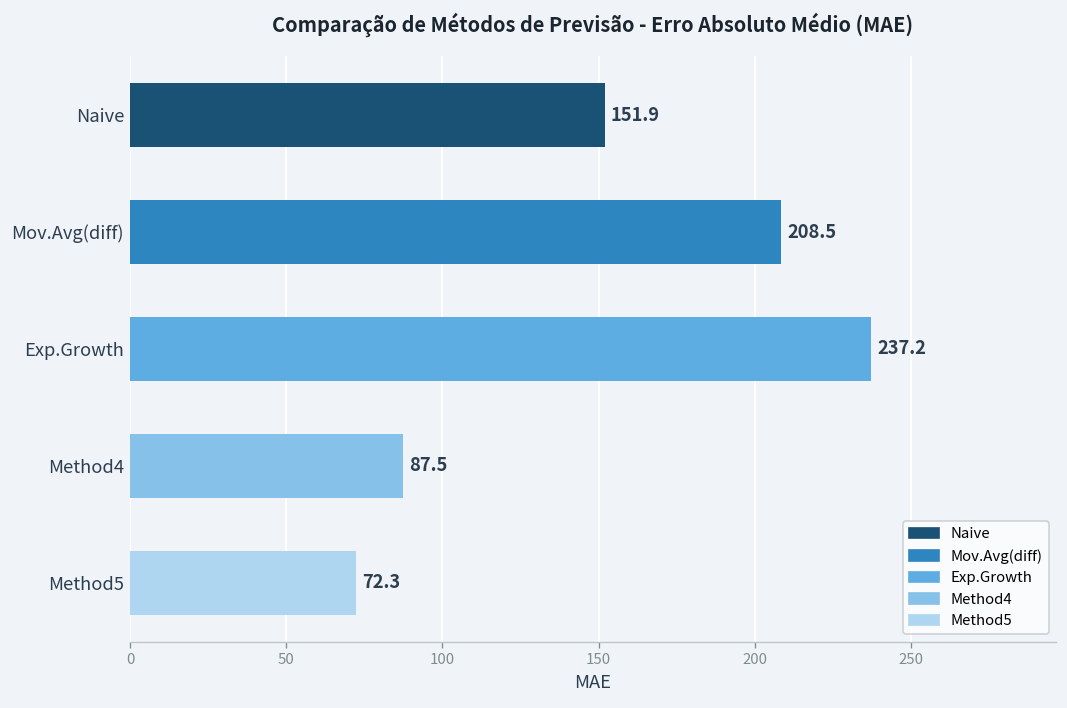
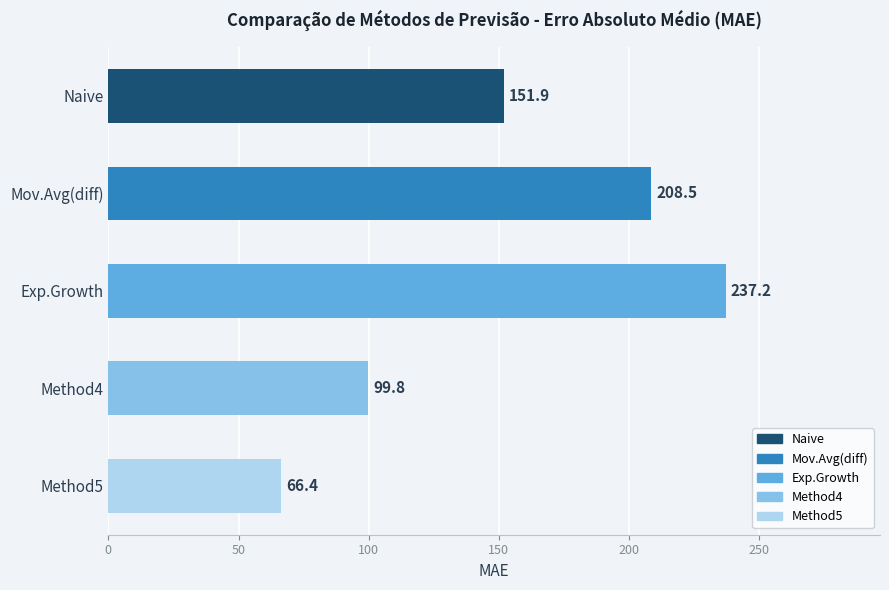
Method4: 87.5 -> 99.8
Method5: 72.3 -> 66.4
